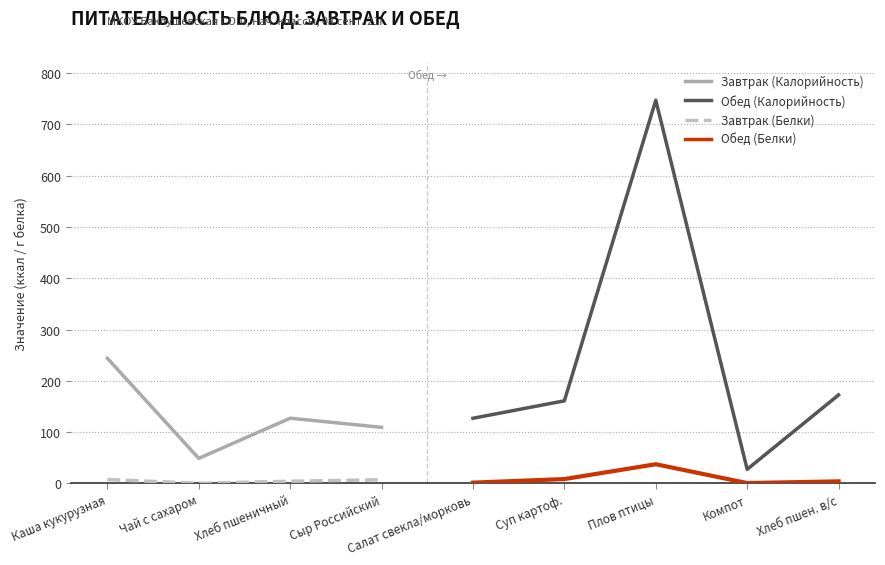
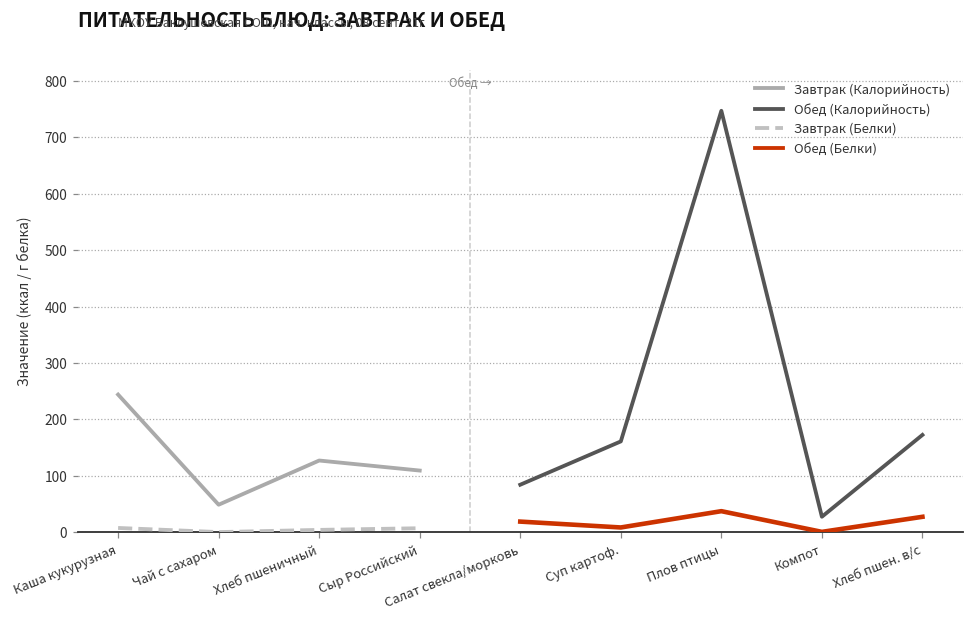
Обед (Калорийность), Салат свекла/морковь: 130 -> 80
Обед (Белки), Салат свекла/морковь: 0 -> 20
Обед (Белки), Хлеб пшен. в/с: 0 -> 30
